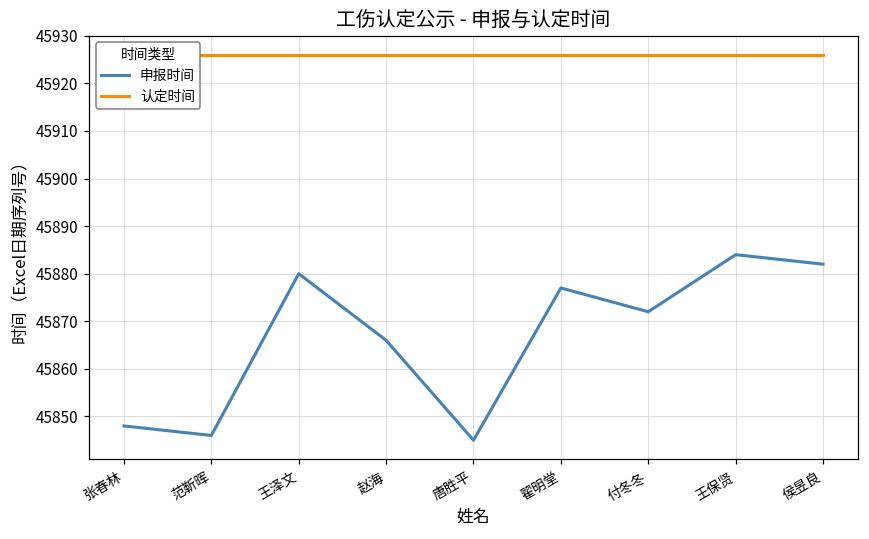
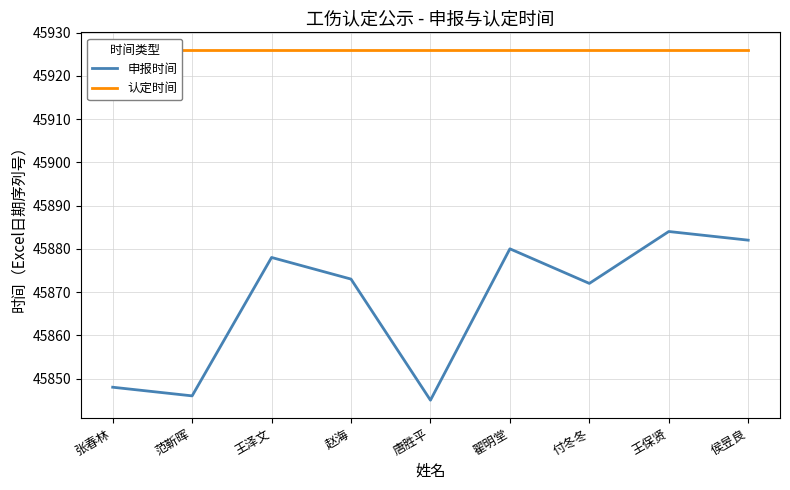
申报时间, 王泽文: 45880 -> 45878
申报时间, 赵海: 45866 -> 45873
申报时间, 翟明堂: 45877 -> 45880
